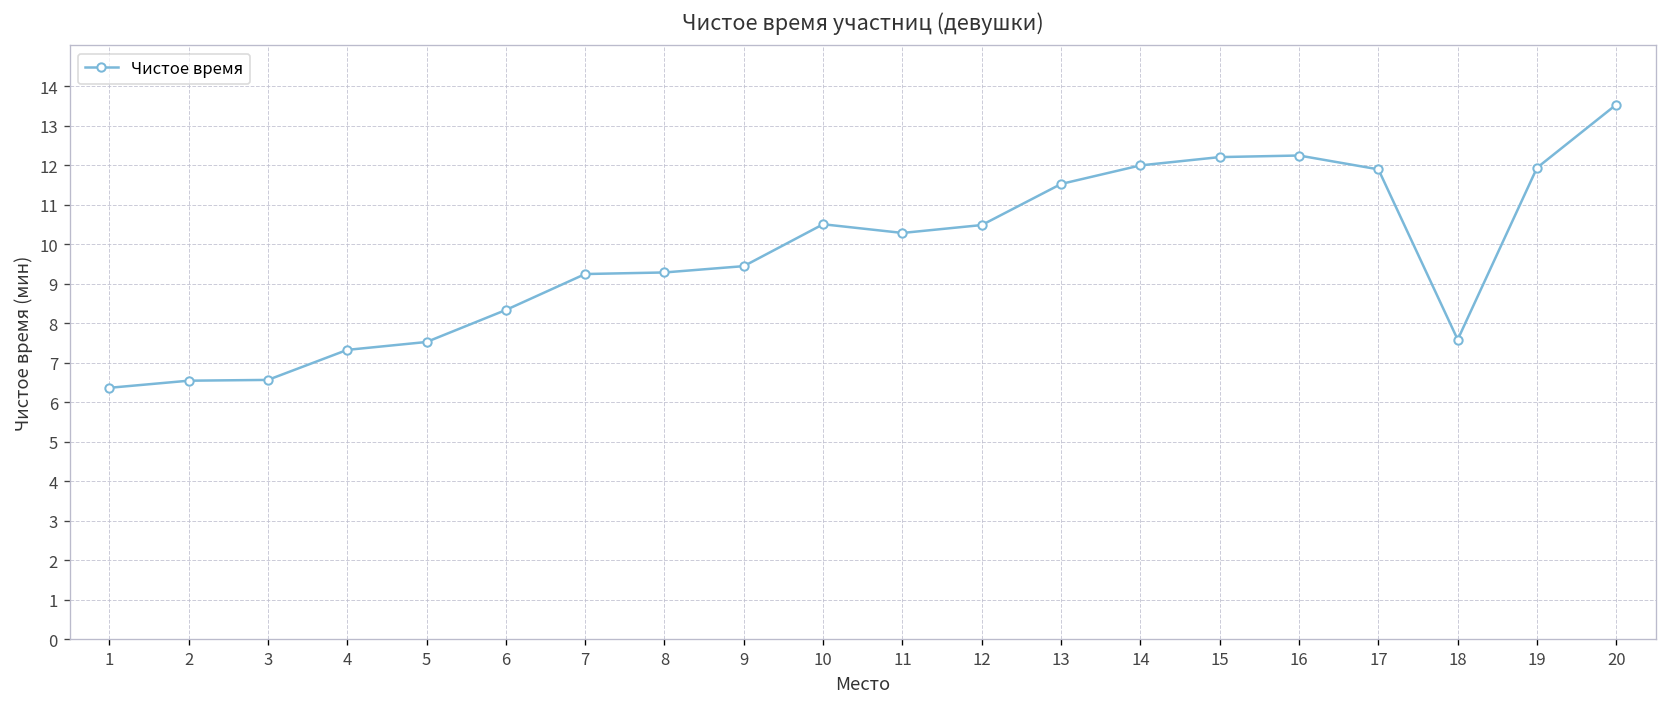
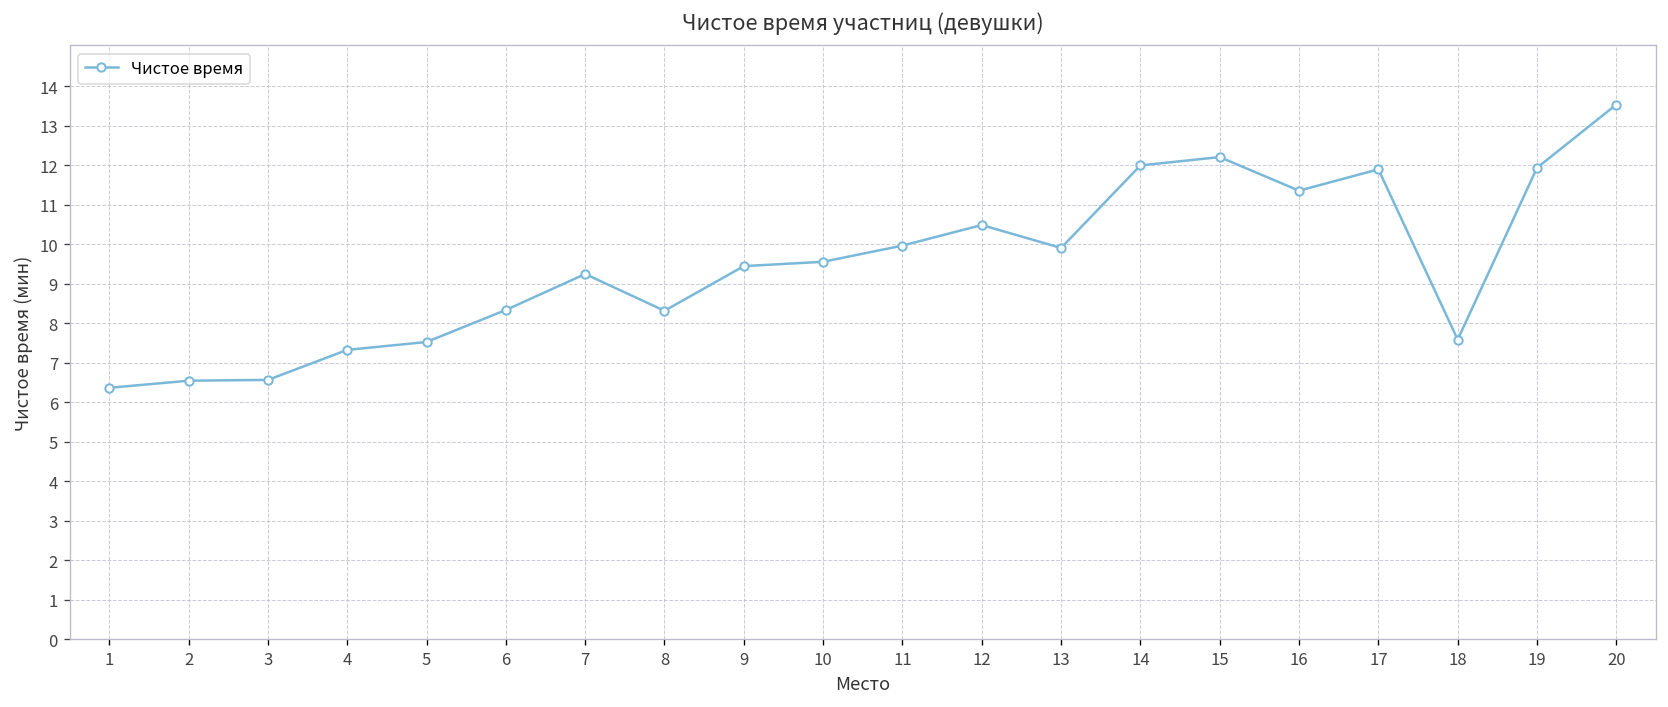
8: 9.3 -> 8.3
10: 10.5 -> 9.6
11: 10.3 -> 10.0
13: 11.5 -> 9.9
16: 12.3 -> 11.4
